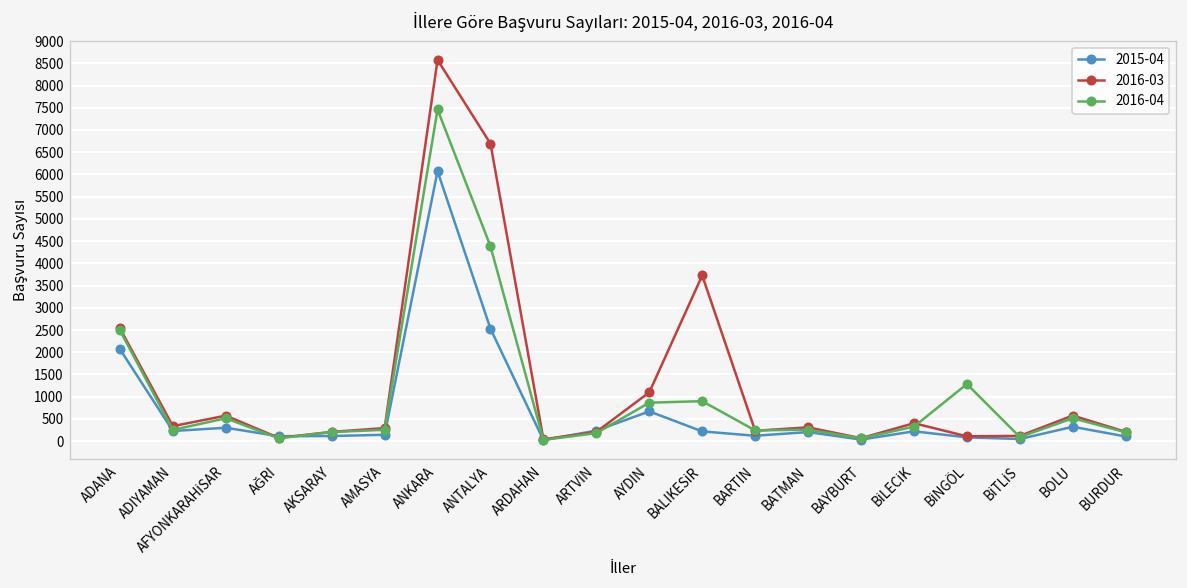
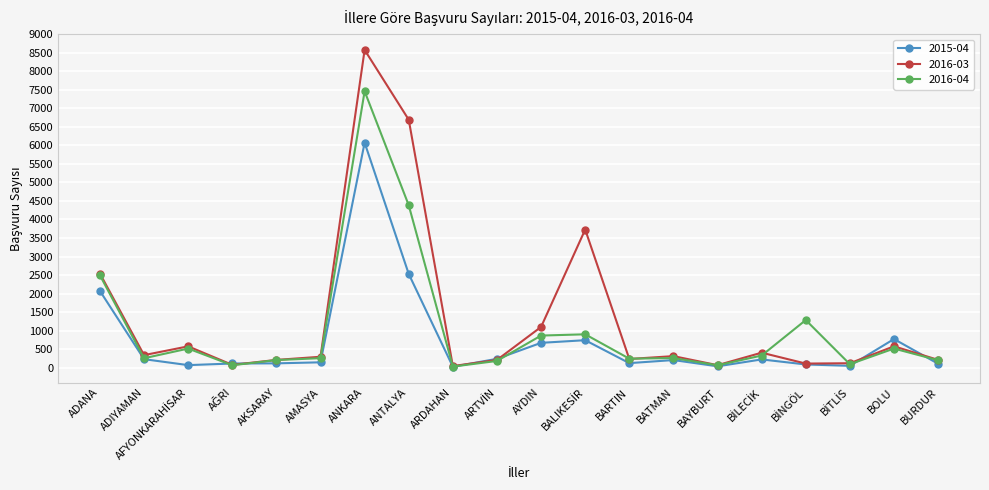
2015-04, AFYONKARAHİSAR: 300 -> 100
2015-04, BALIKESİR: 200 -> 700
2015-04, BOLU: 300 -> 800
